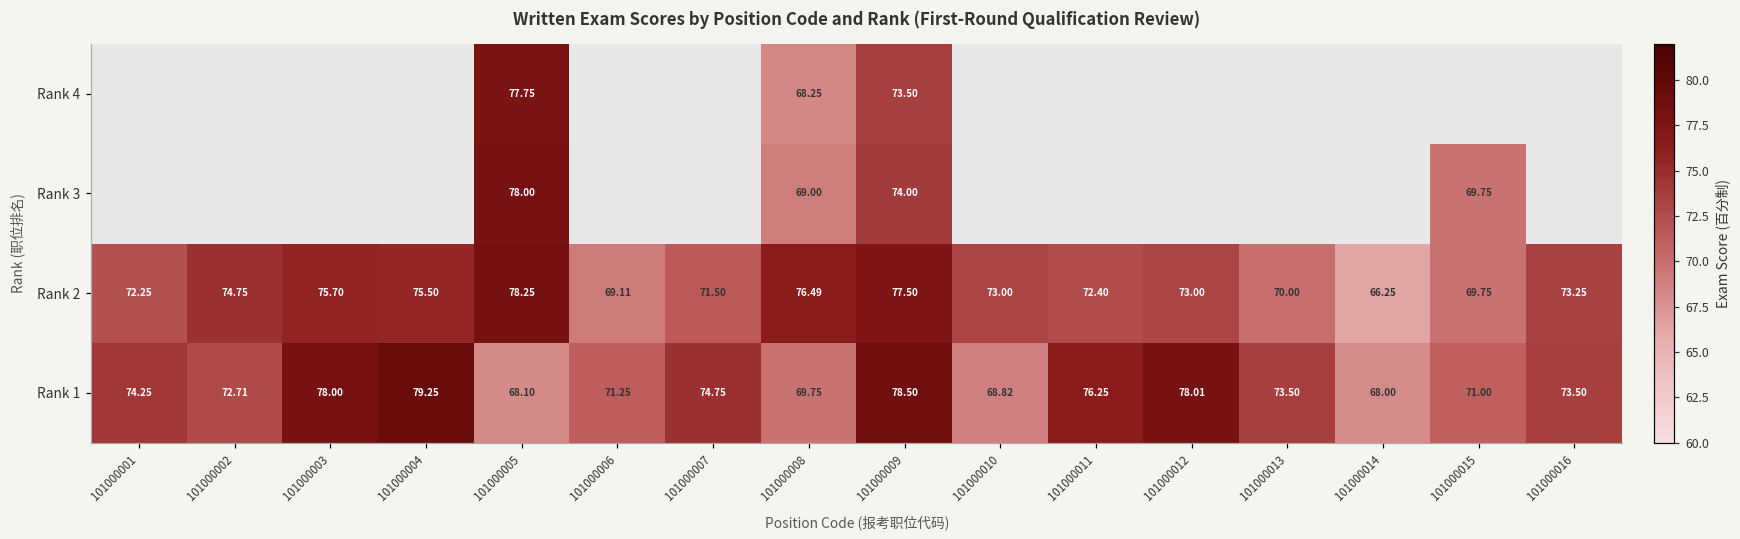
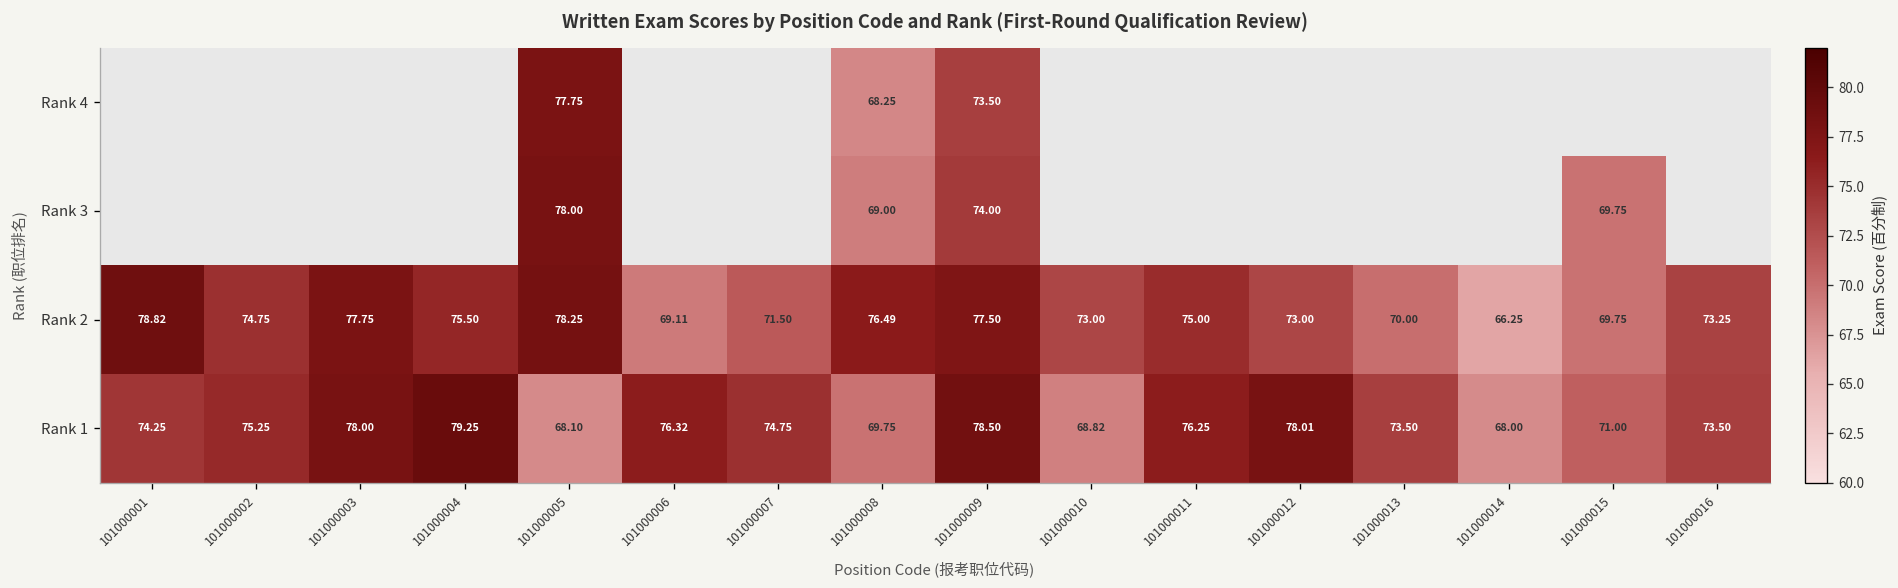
Rank 2, 101000001: 72.25 -> 78.82
Rank 2, 101000003: 75.70 -> 77.75
Rank 2, 101000011: 72.40 -> 75.00
Rank 1, 101000002: 72.71 -> 75.25
Rank 1, 101000006: 71.25 -> 76.32
